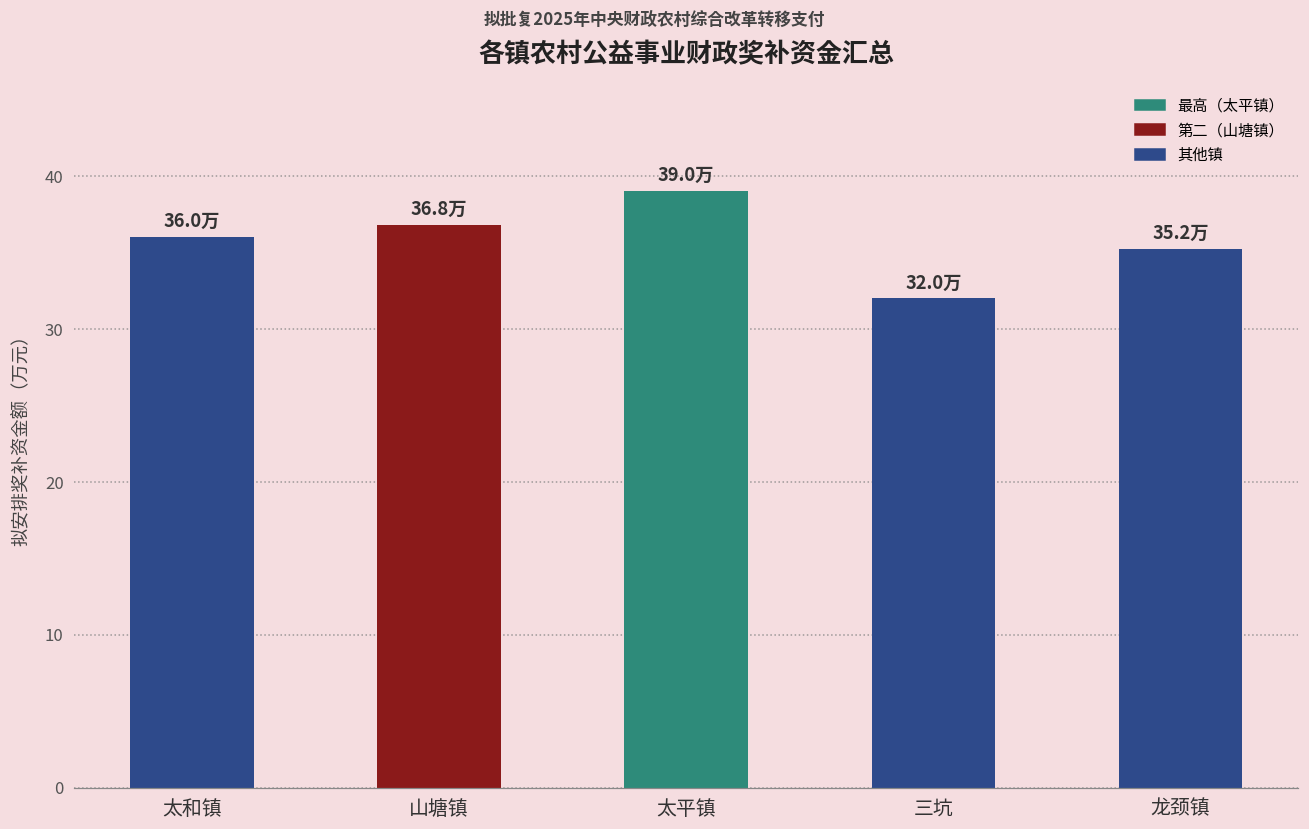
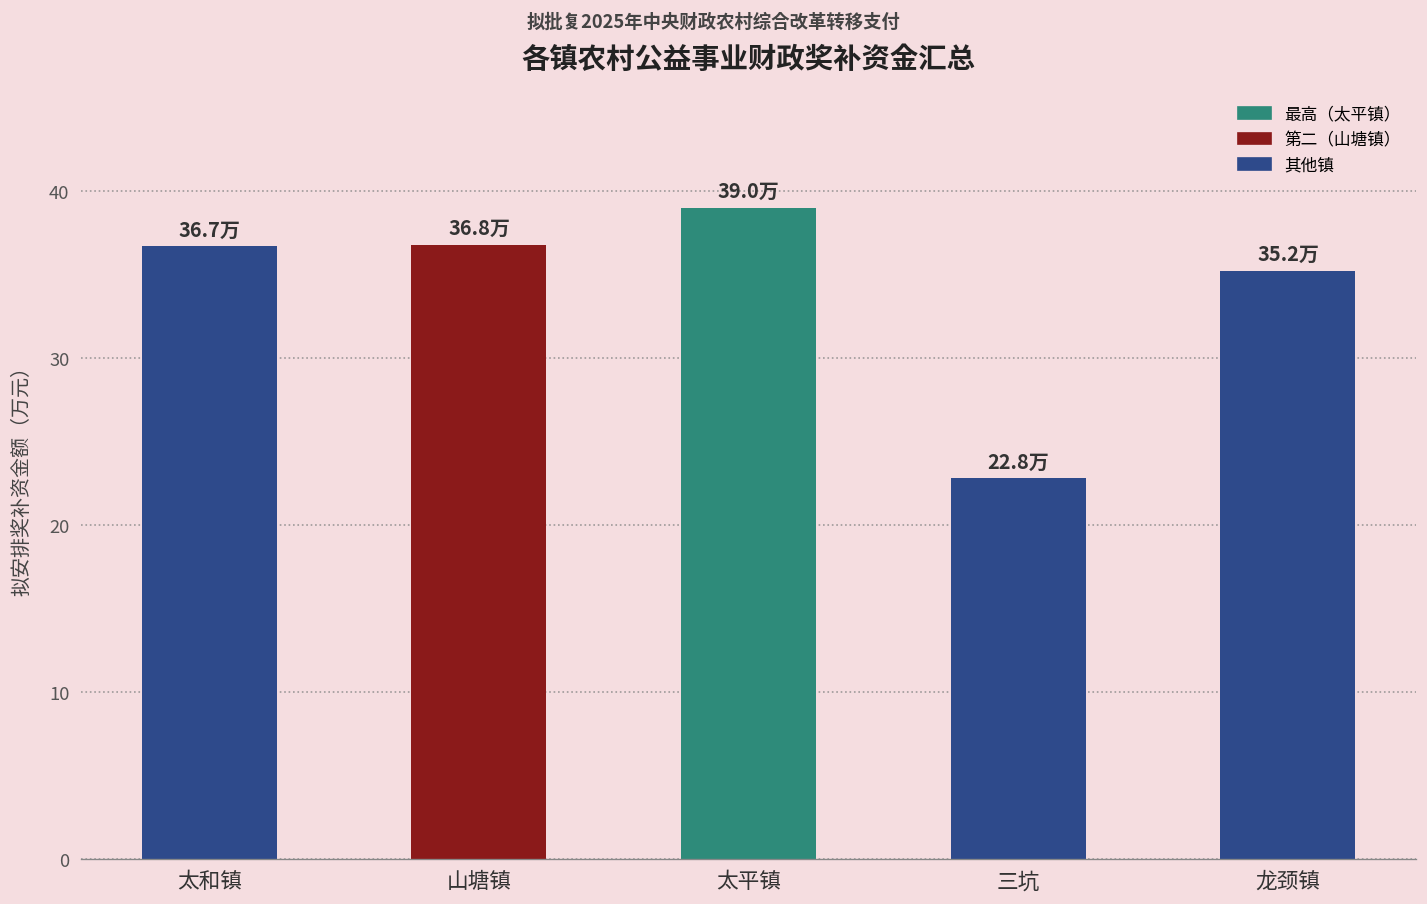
太和镇: 36.0万 -> 36.7万
三坑: 32.0万 -> 22.8万
